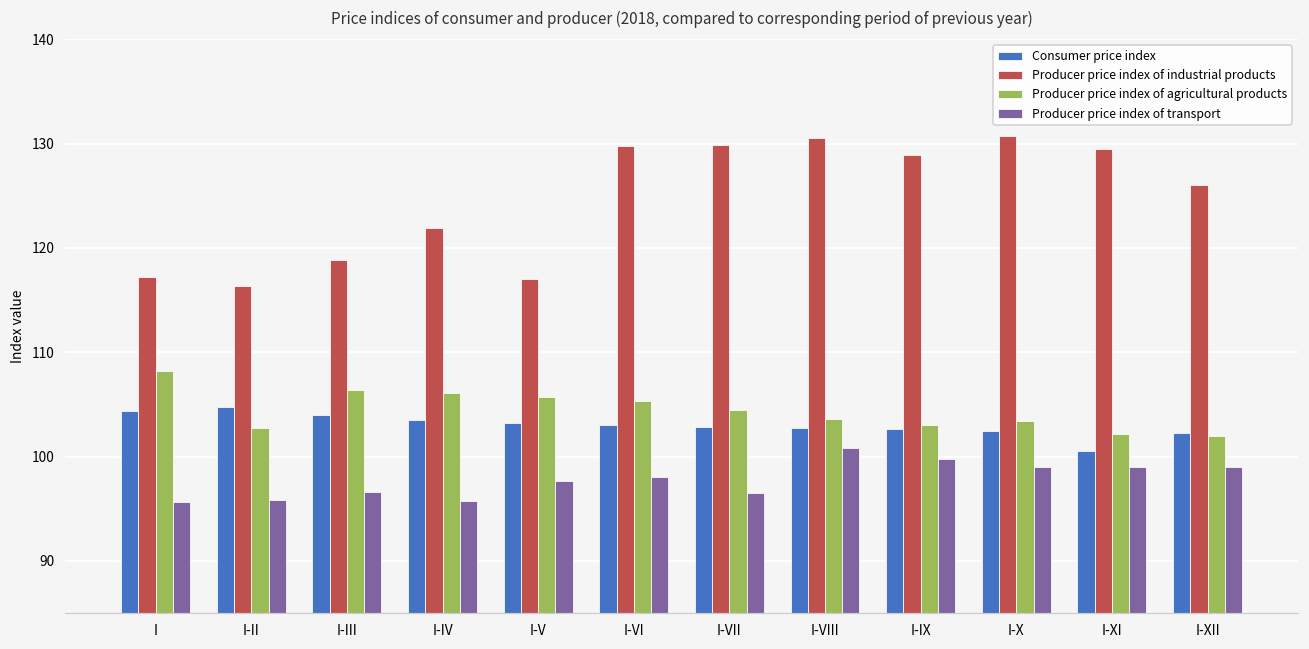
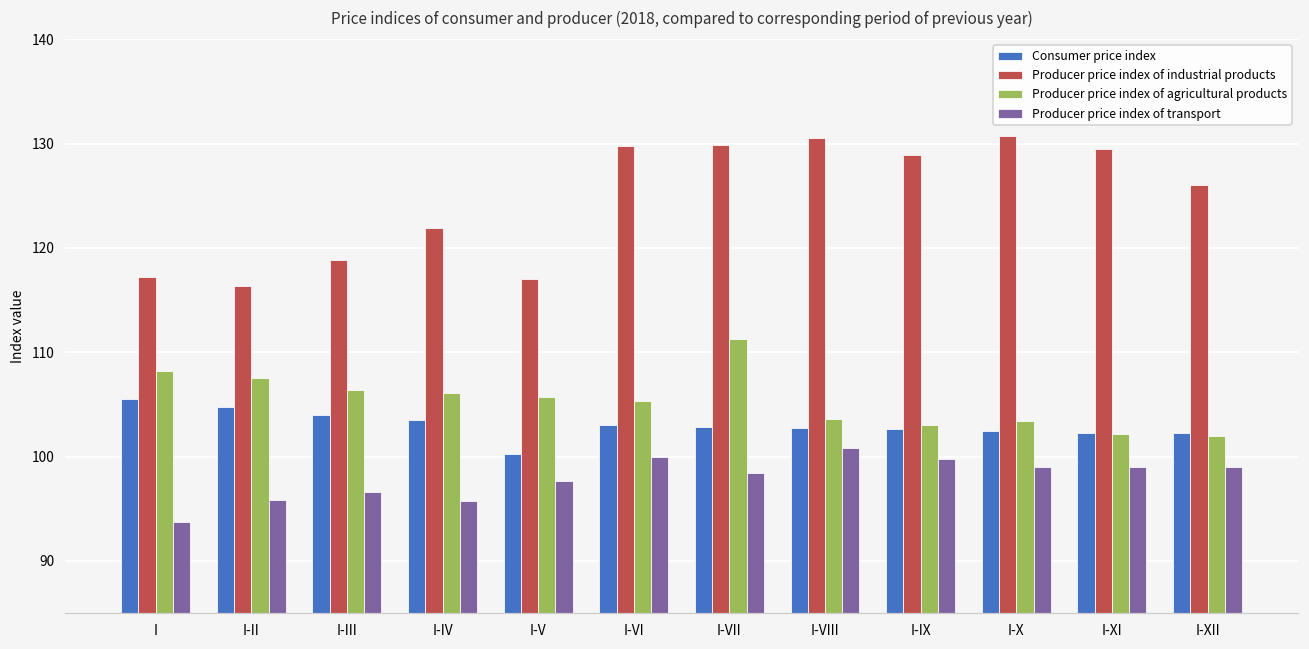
Consumer price index, I: 104 -> 106
Producer price index of transport, I: 96 -> 94
Producer price index of agricultural products, I-II: 103 -> 108
Consumer price index, I-V: 103 -> 100
Producer price index of transport, I-VI: 98 -> 100
Producer price index of agricultural products, I-VII: 105 -> 111
Producer price index of transport, I-VII: 97 -> 98
Consumer price index, I-XI: 101 -> 102
